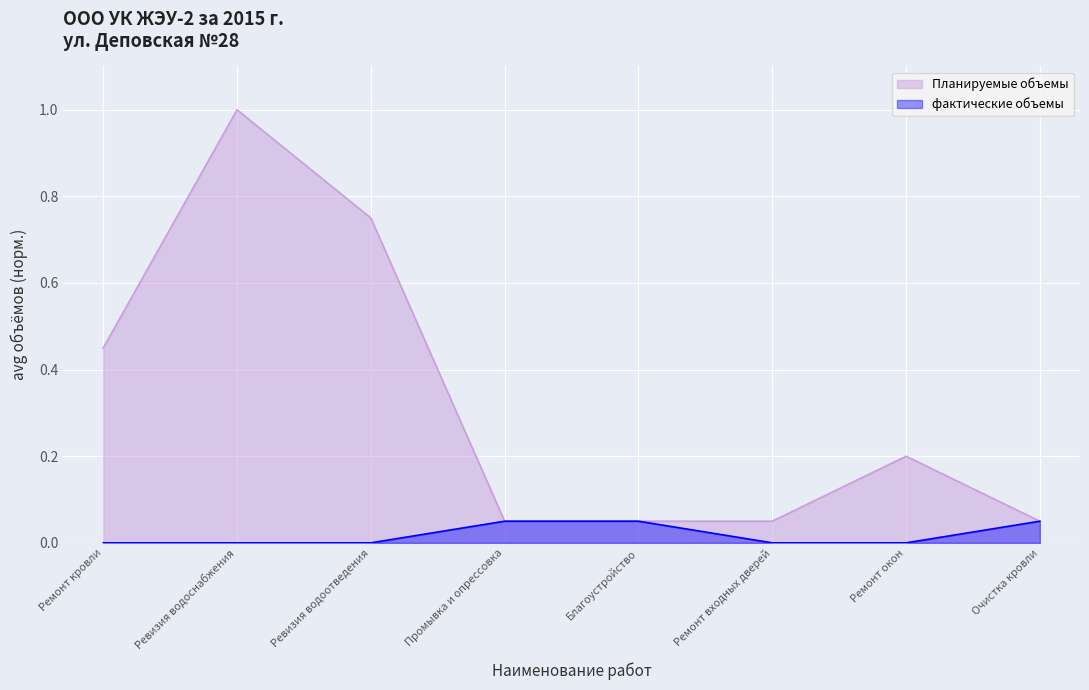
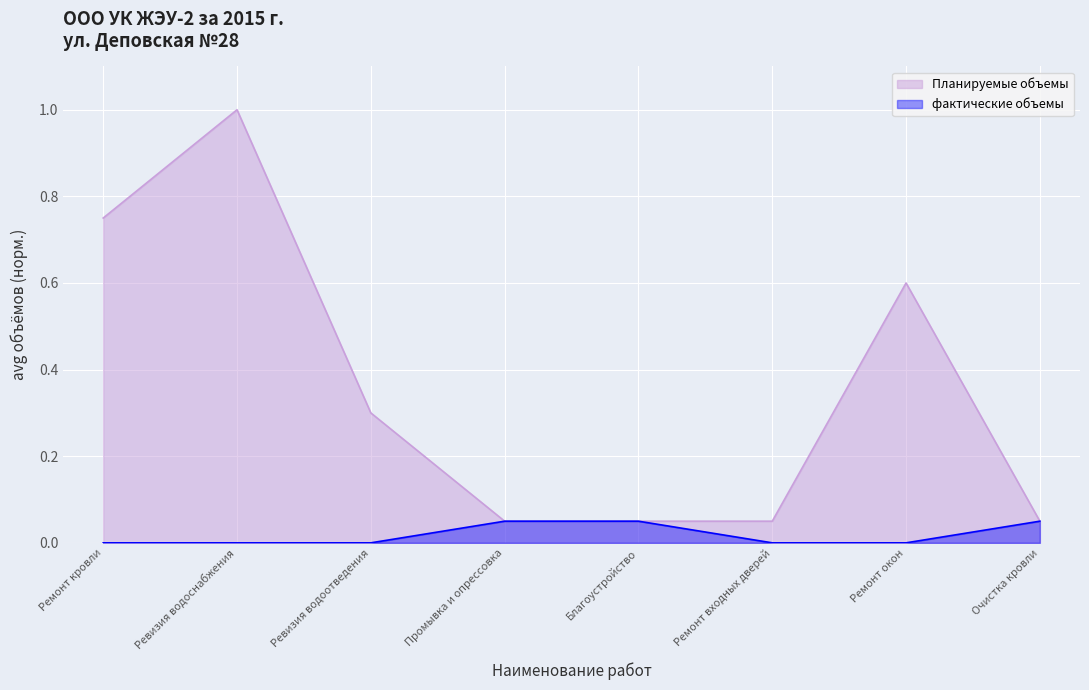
Планируемые объемы, Ремонт кровли: 0.45 -> 0.75
Планируемые объемы, Ревизия водоотведения: 0.75 -> 0.30
Планируемые объемы, Ремонт окон: 0.20 -> 0.60
